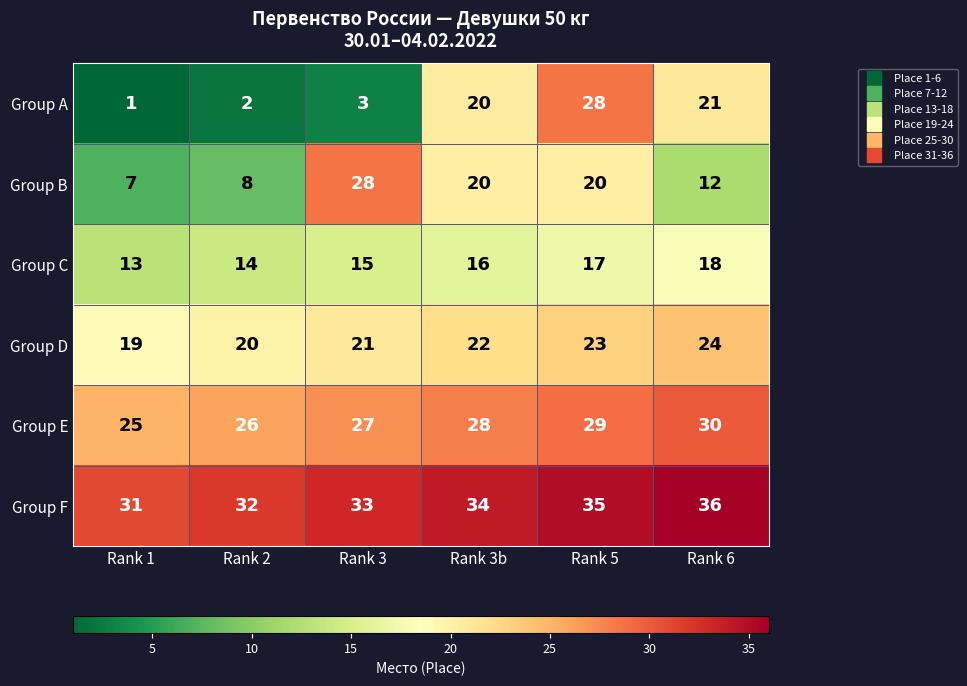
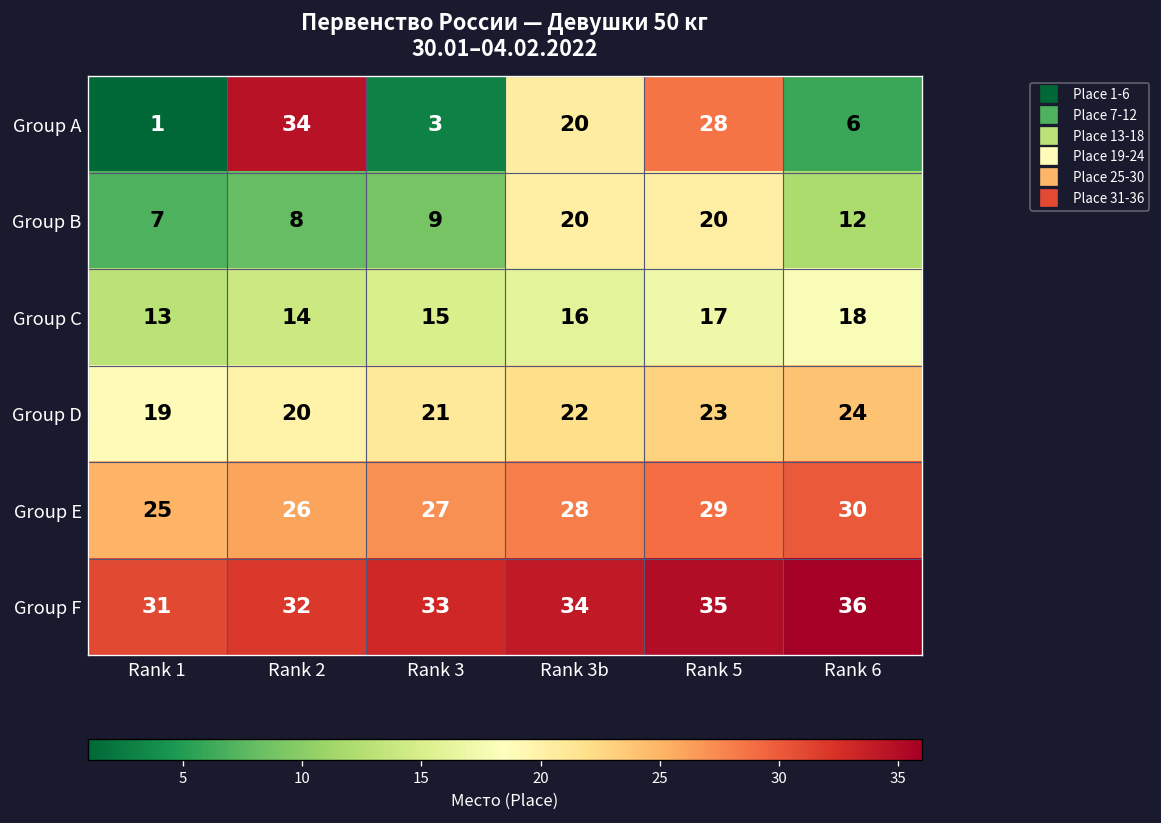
Group A, Rank 2: 2 -> 34
Group A, Rank 6: 21 -> 6
Group B, Rank 3: 28 -> 9
